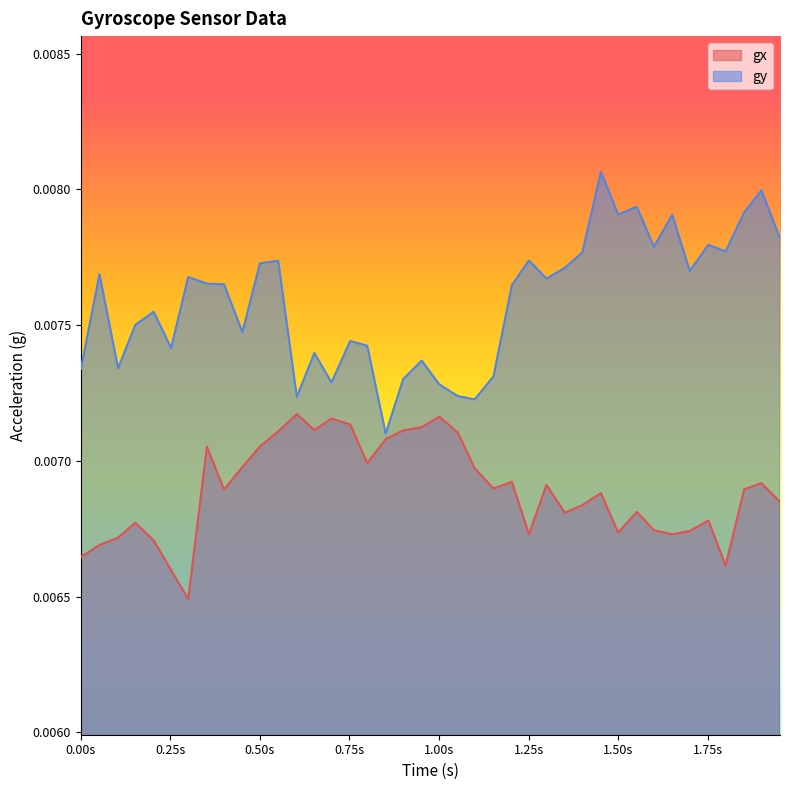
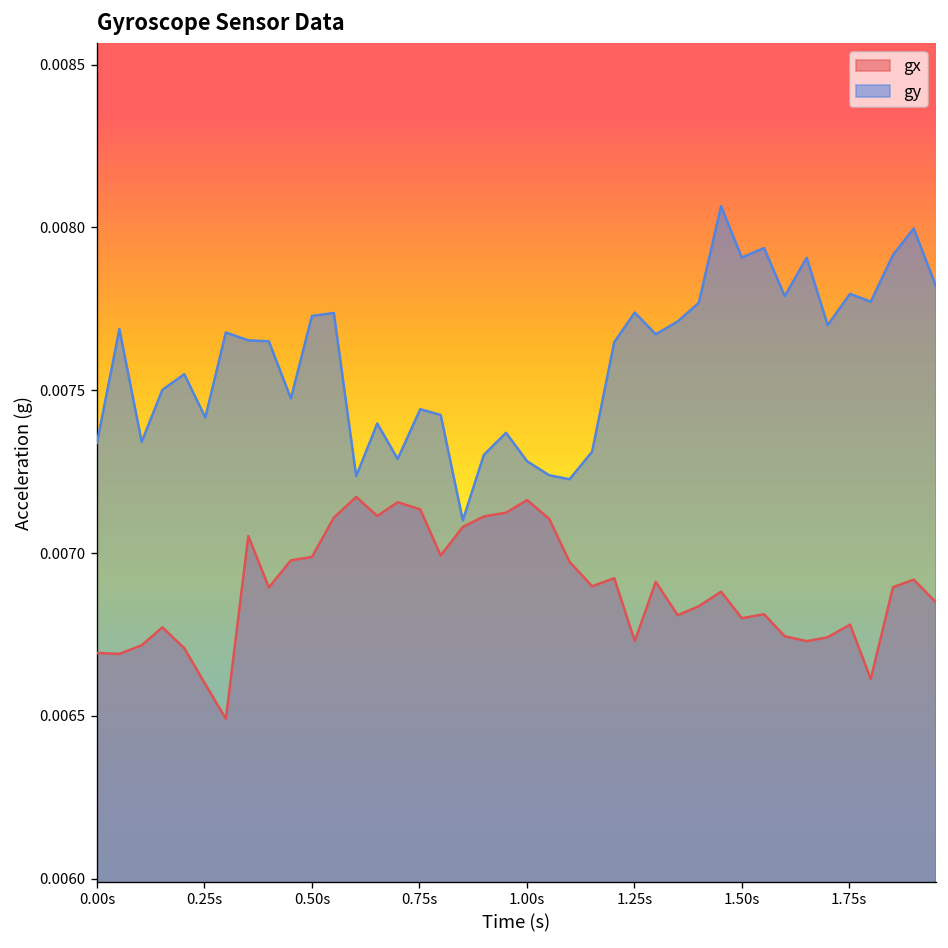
gx, 0.00s: 0.00665 -> 0.00669
gx, 0.50s: 0.00705 -> 0.00699
gx, 1.50s: 0.00674 -> 0.00680
